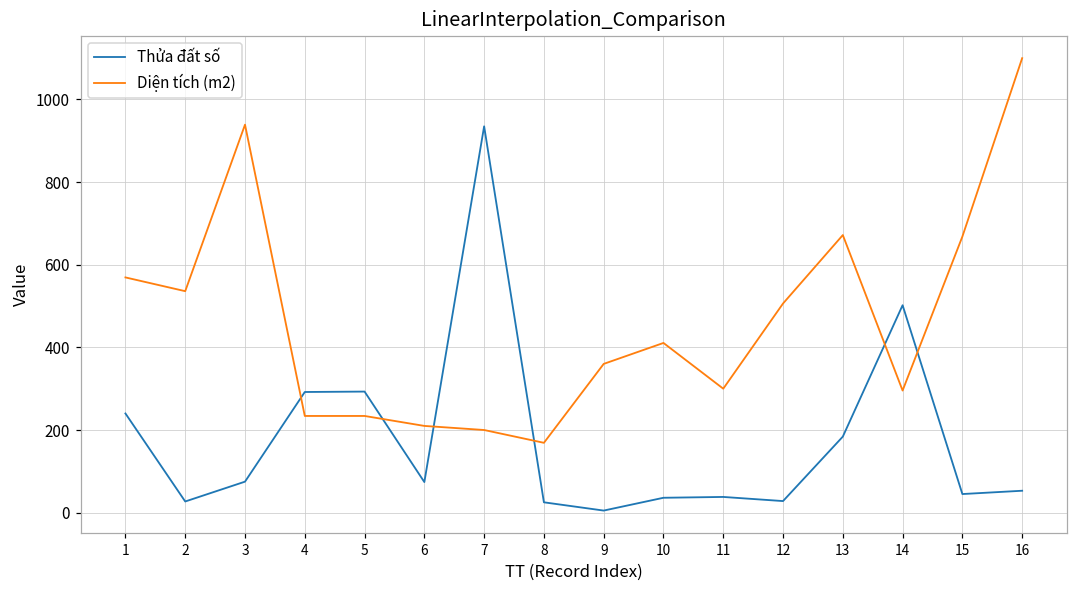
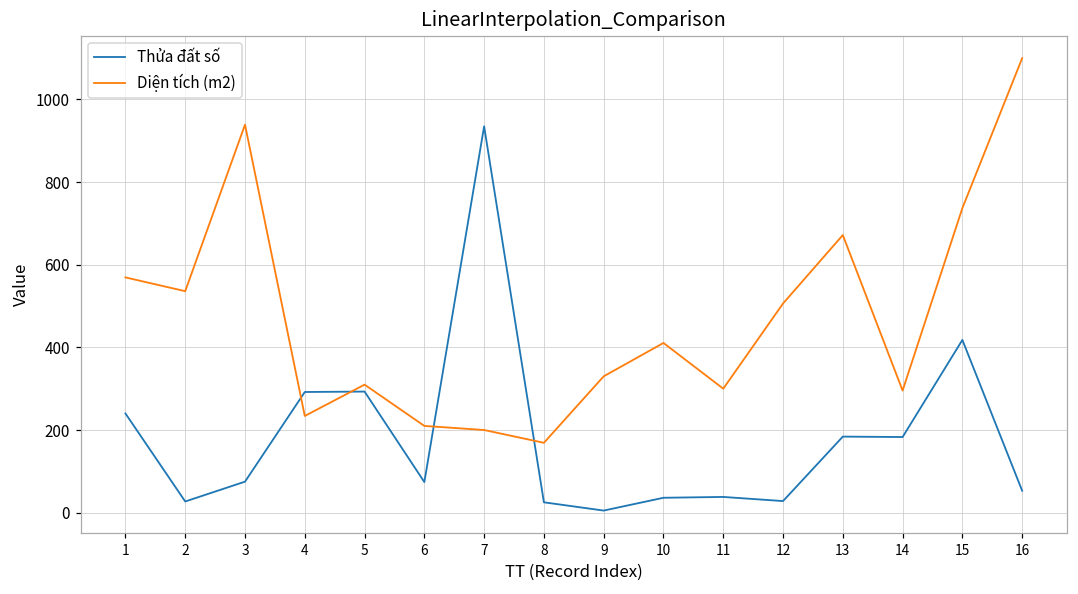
Diện tích (m2), 5: 230 -> 310
Diện tích (m2), 9: 360 -> 330
Thửa đất số, 14: 500 -> 180
Thửa đất số, 15: 50 -> 420
Diện tích (m2), 15: 670 -> 740
